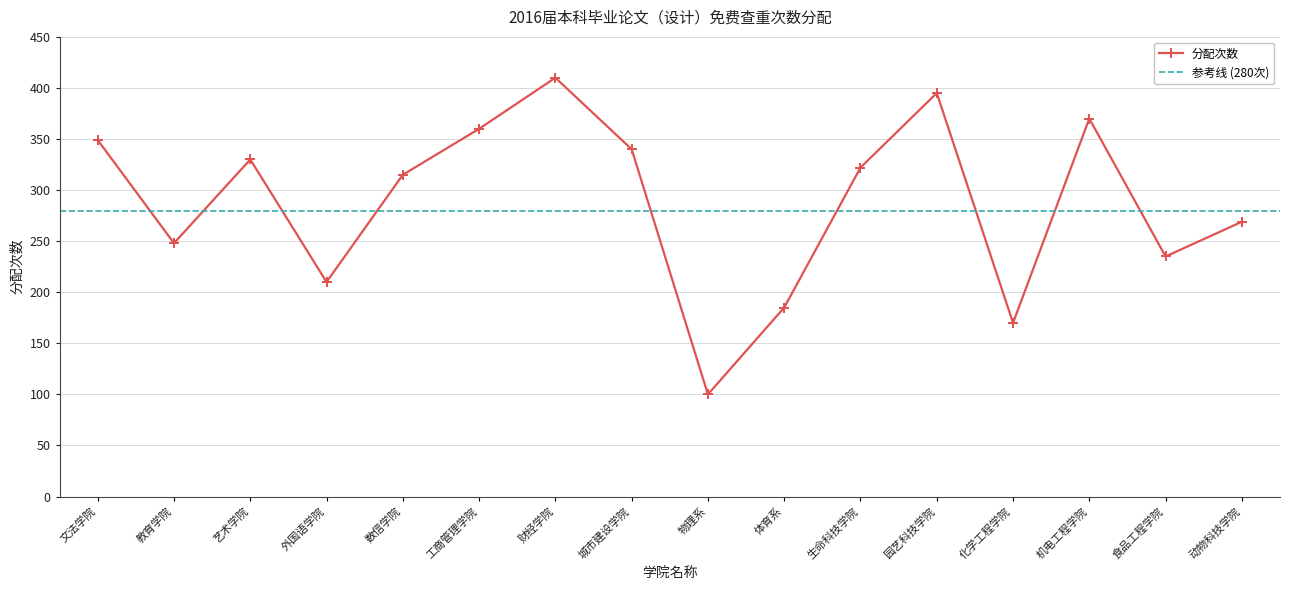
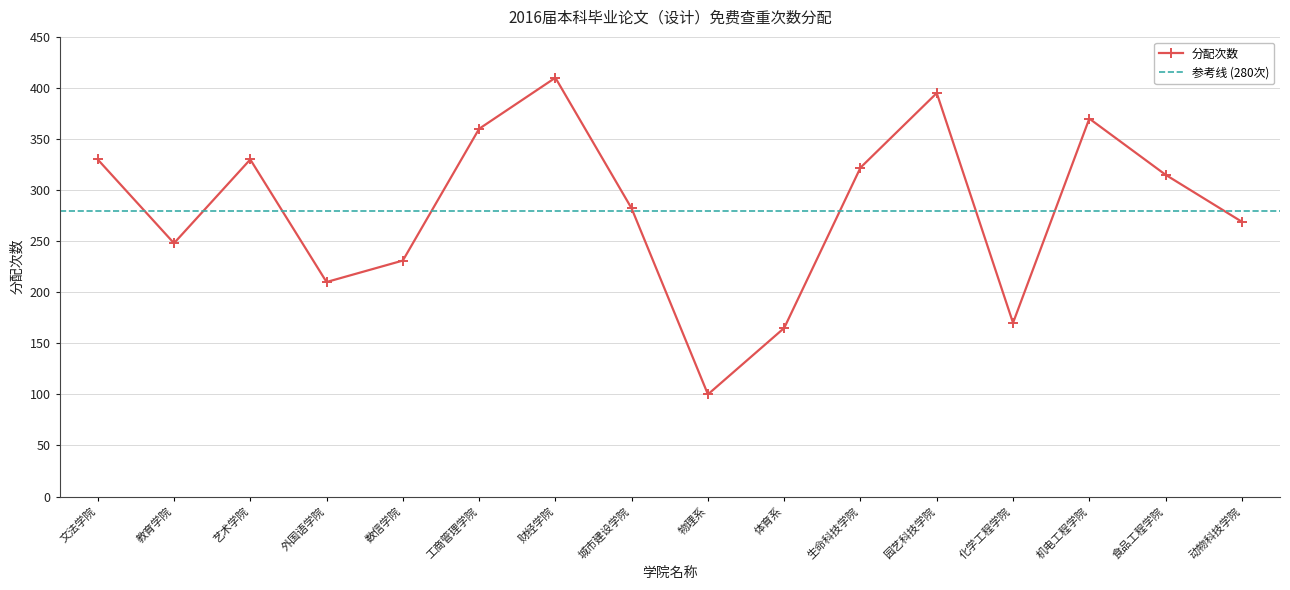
文法学院: 349 -> 330
数信学院: 315 -> 231
城市建设学院: 340 -> 282
体育系: 185 -> 165
食品工程学院: 235 -> 315
